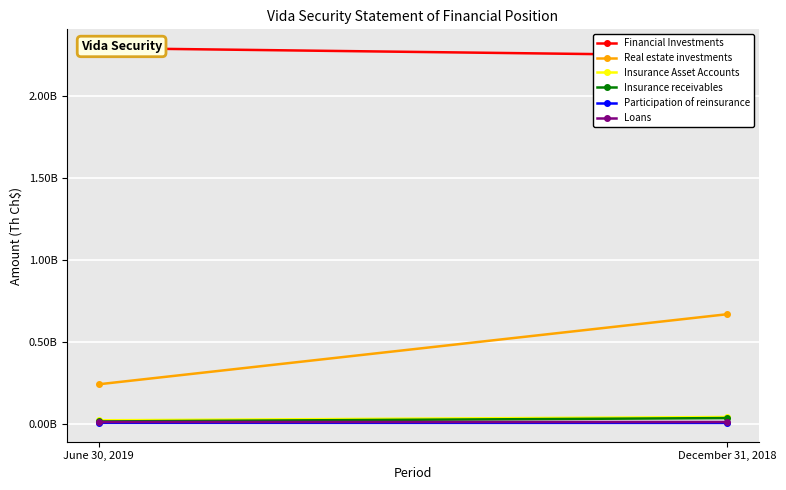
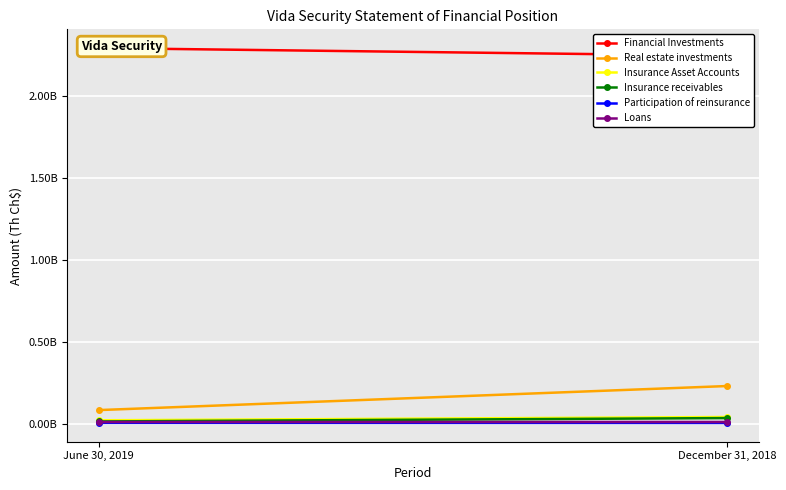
Real estate investments, June 30, 2019: 240000000 -> 80000000
Real estate investments, December 31, 2018: 670000000 -> 230000000
